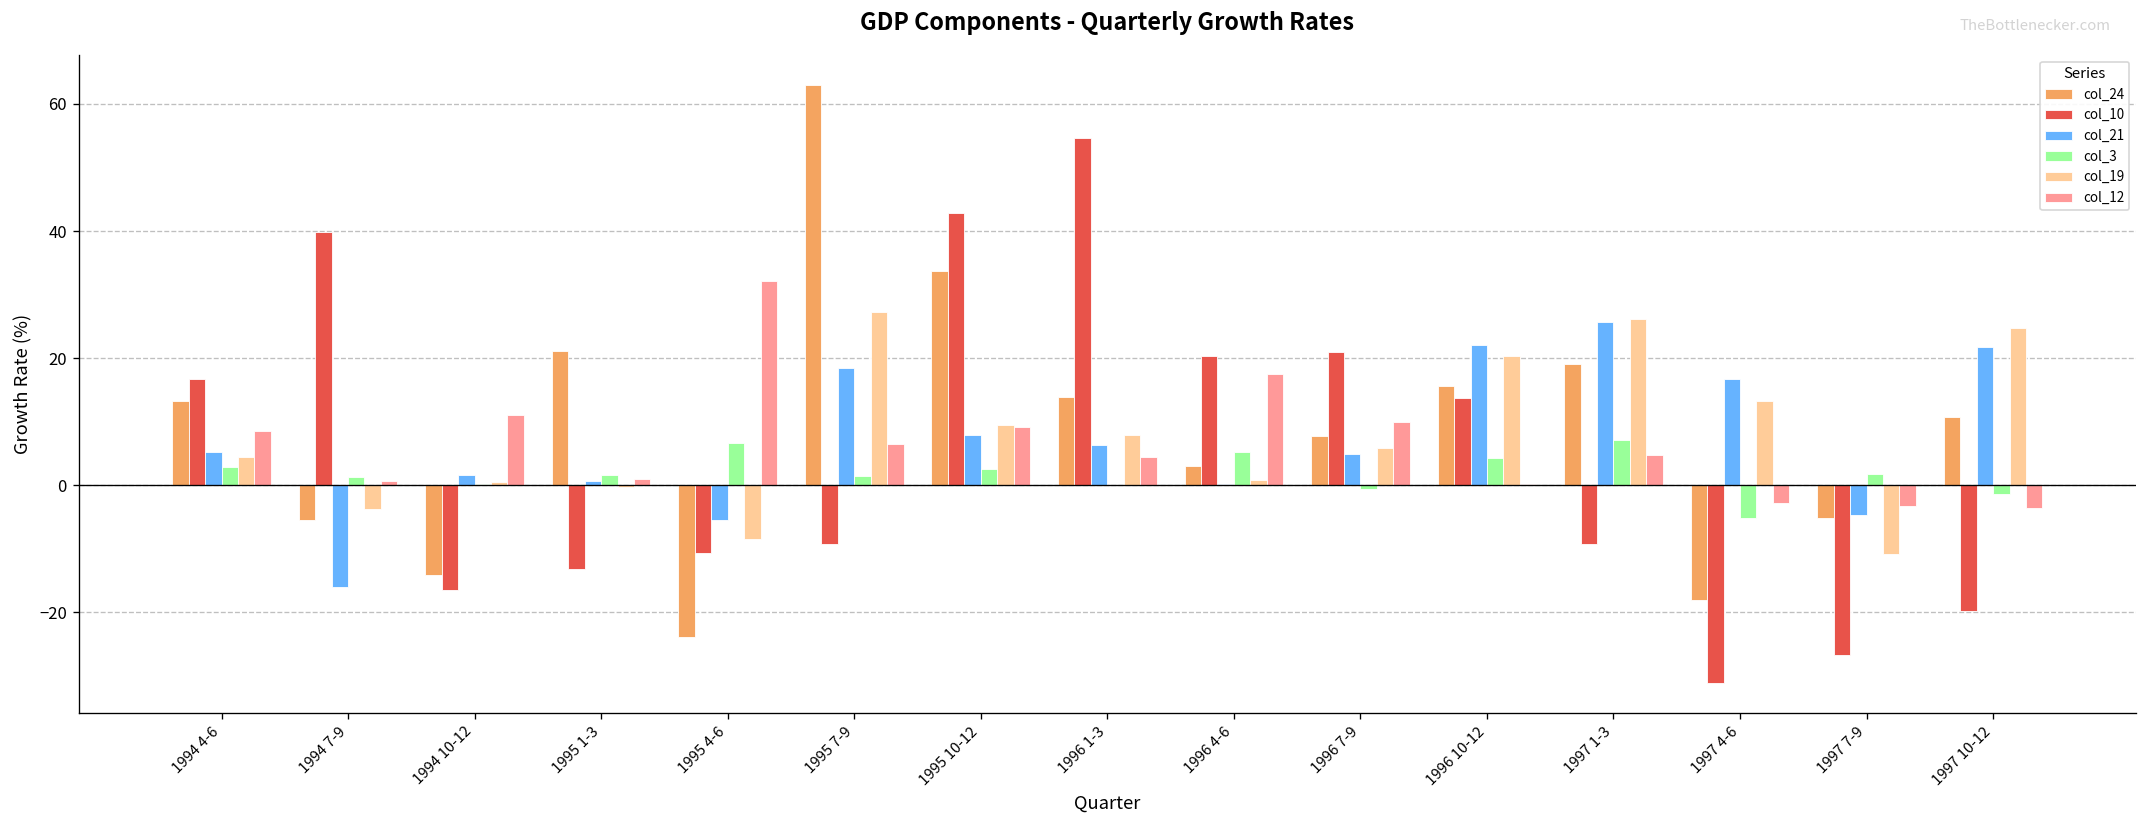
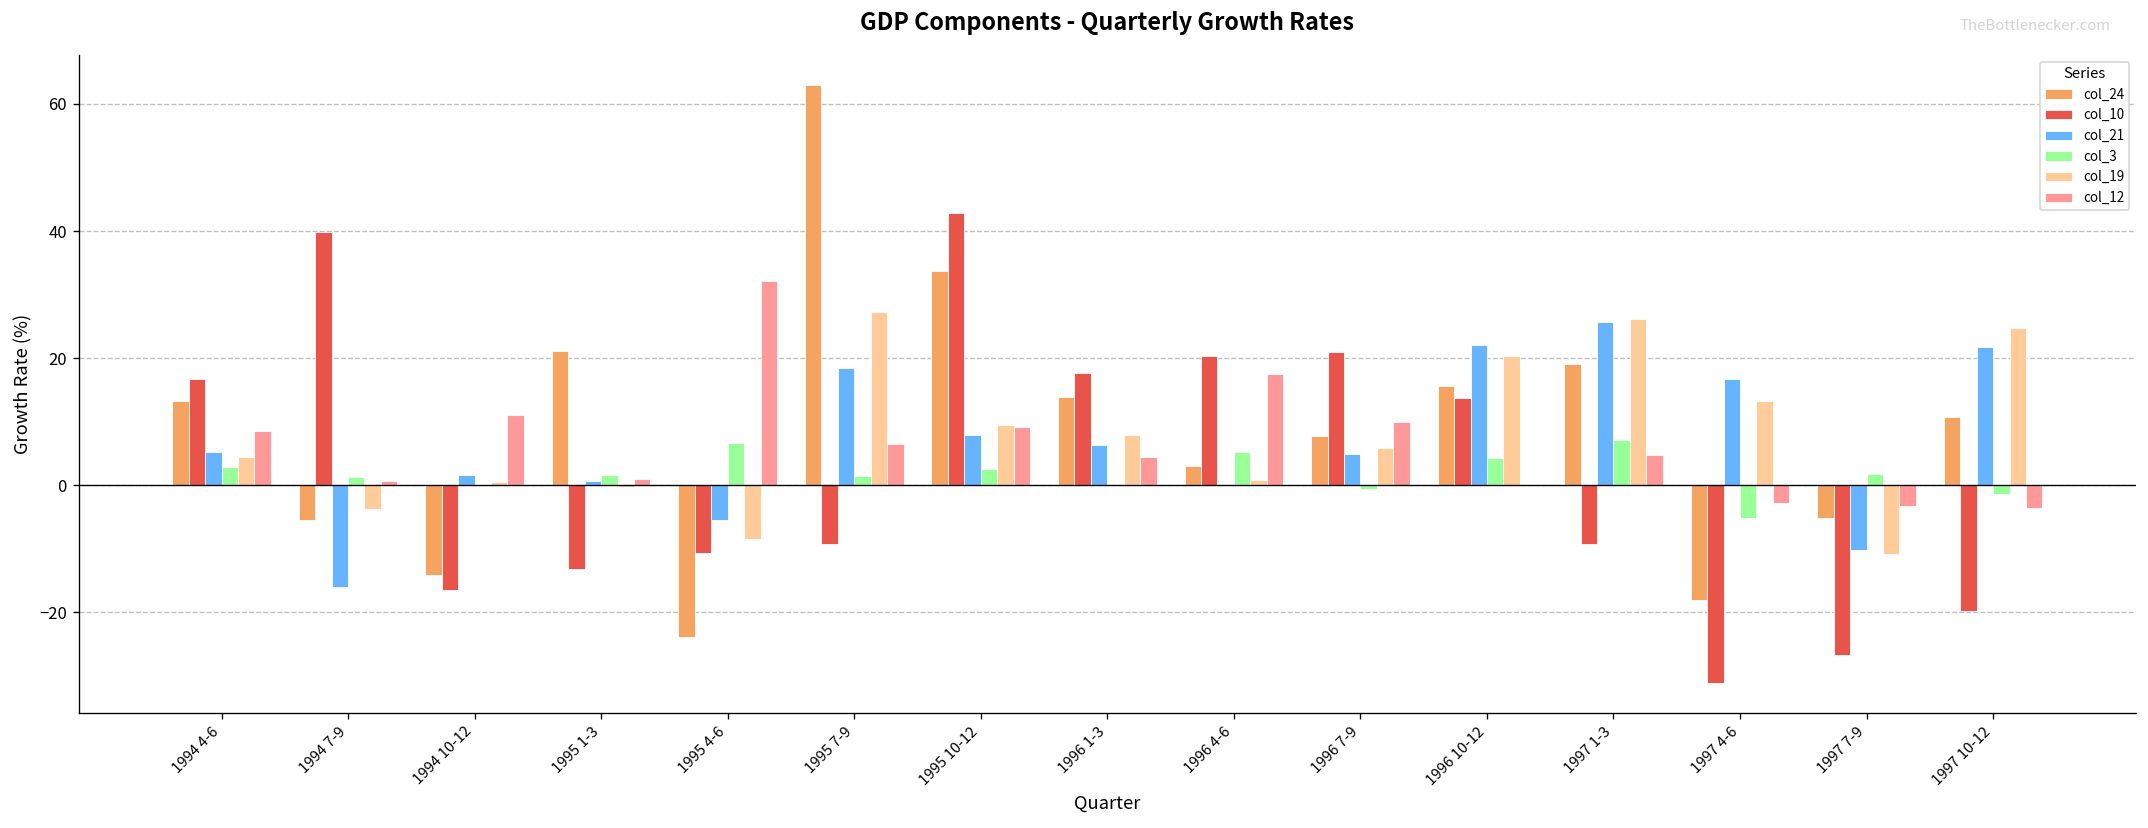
col_10, 1996 1-3: 55 -> 18
col_21, 1997 7-9: -5 -> -10
